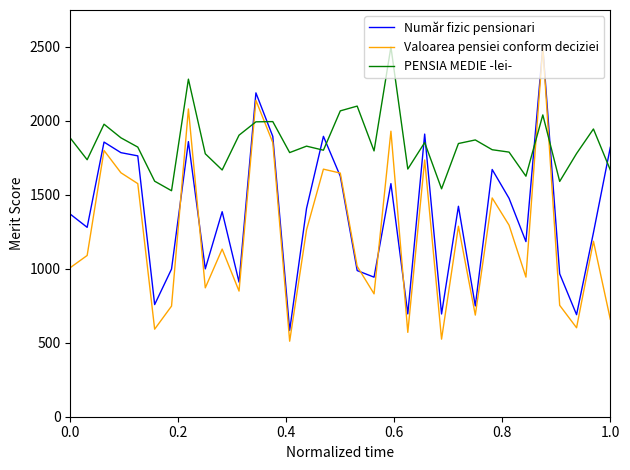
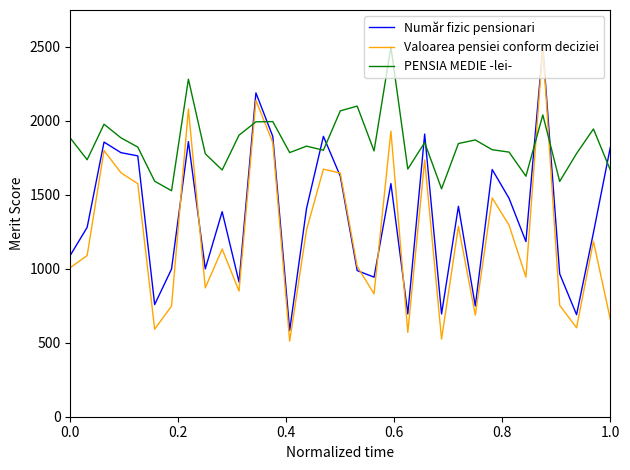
Număr fizic pensionari, 0.0: 1370 -> 1090
